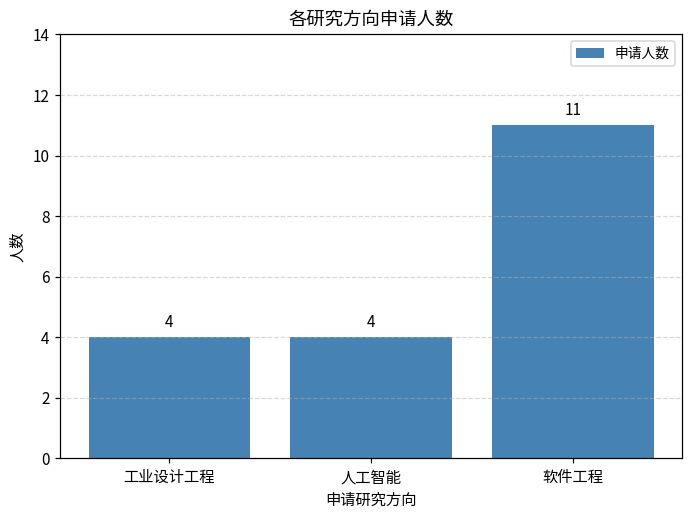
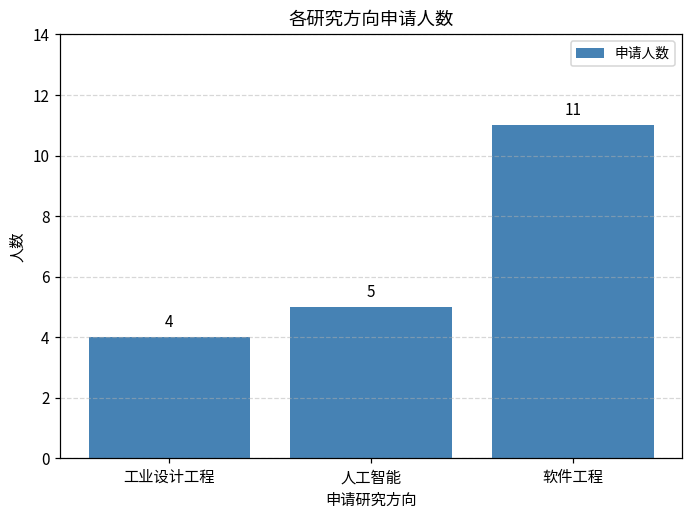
人工智能: 4 -> 5
